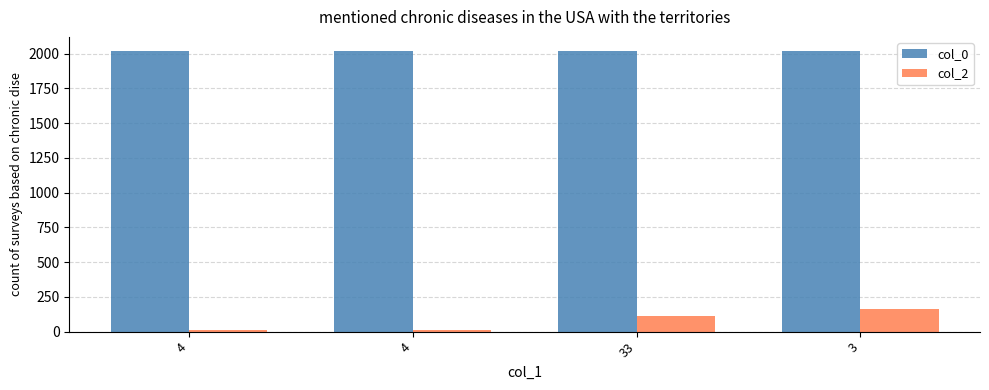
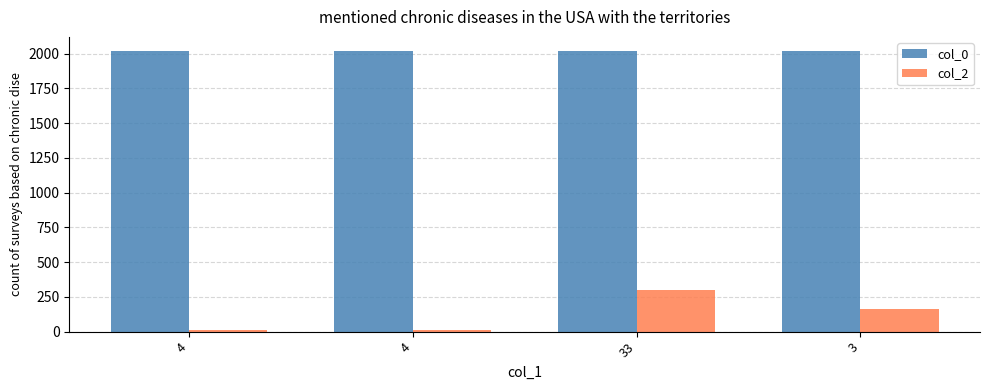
col_2, 33: 110 -> 300
